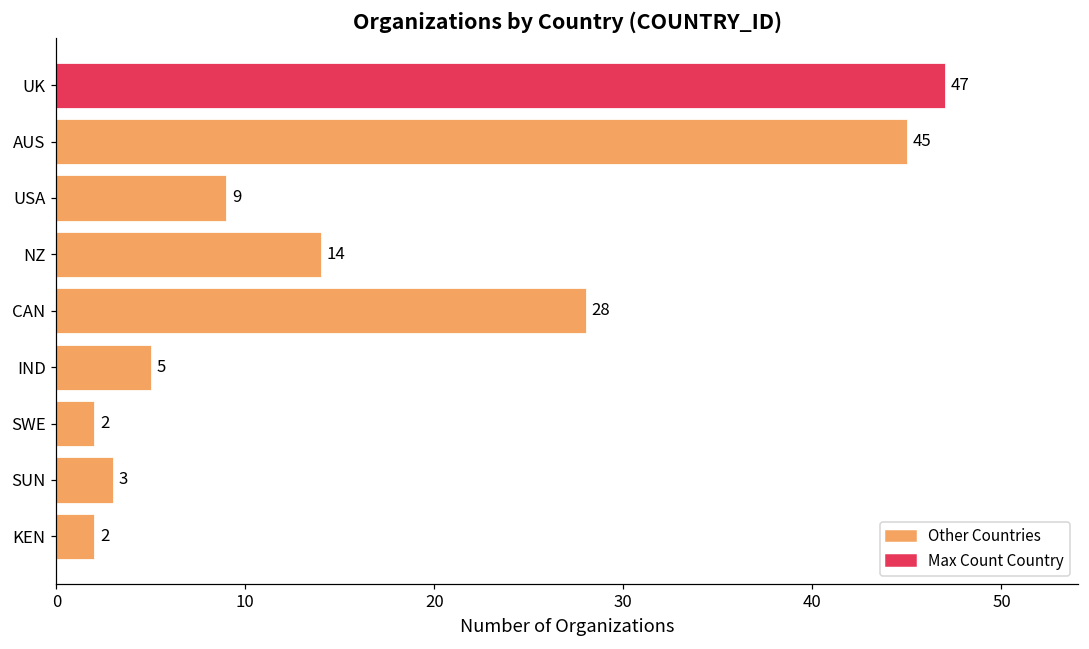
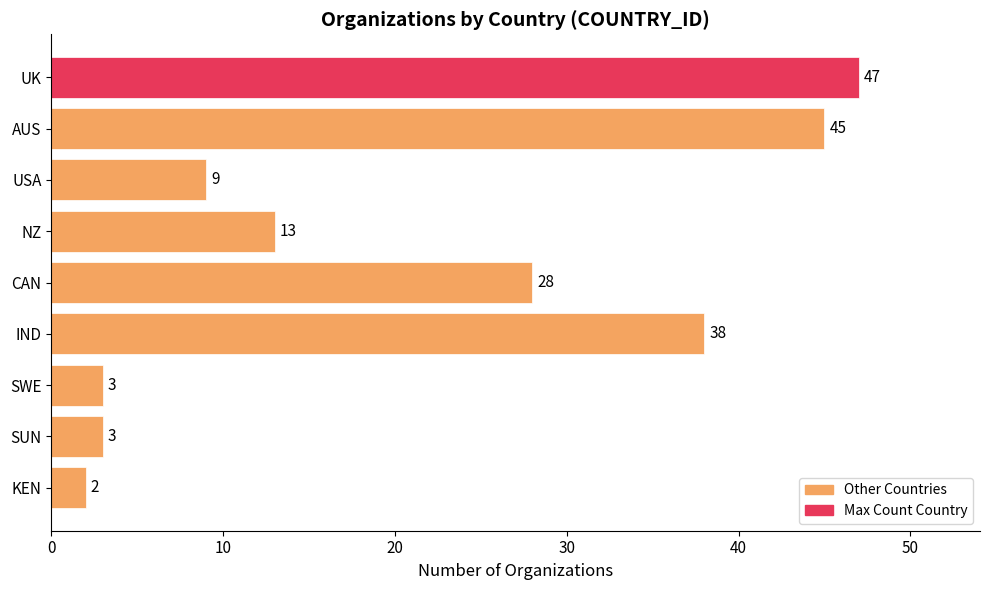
NZ: 14 -> 13
IND: 5 -> 38
SWE: 2 -> 3
